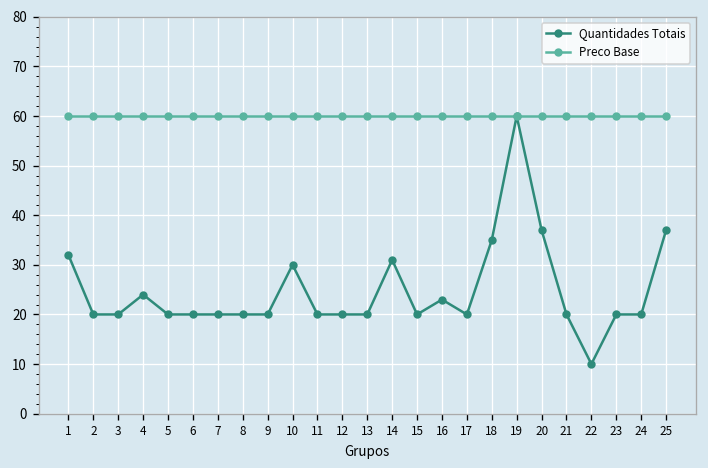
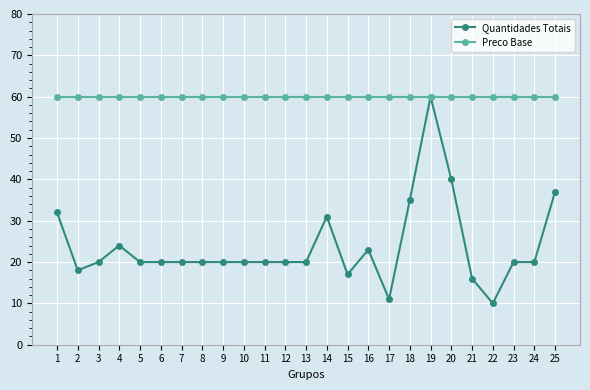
Quantidades Totais, 2: 20 -> 18
Quantidades Totais, 10: 30 -> 20
Quantidades Totais, 15: 20 -> 17
Quantidades Totais, 17: 20 -> 11
Quantidades Totais, 20: 37 -> 40
Quantidades Totais, 21: 20 -> 16
